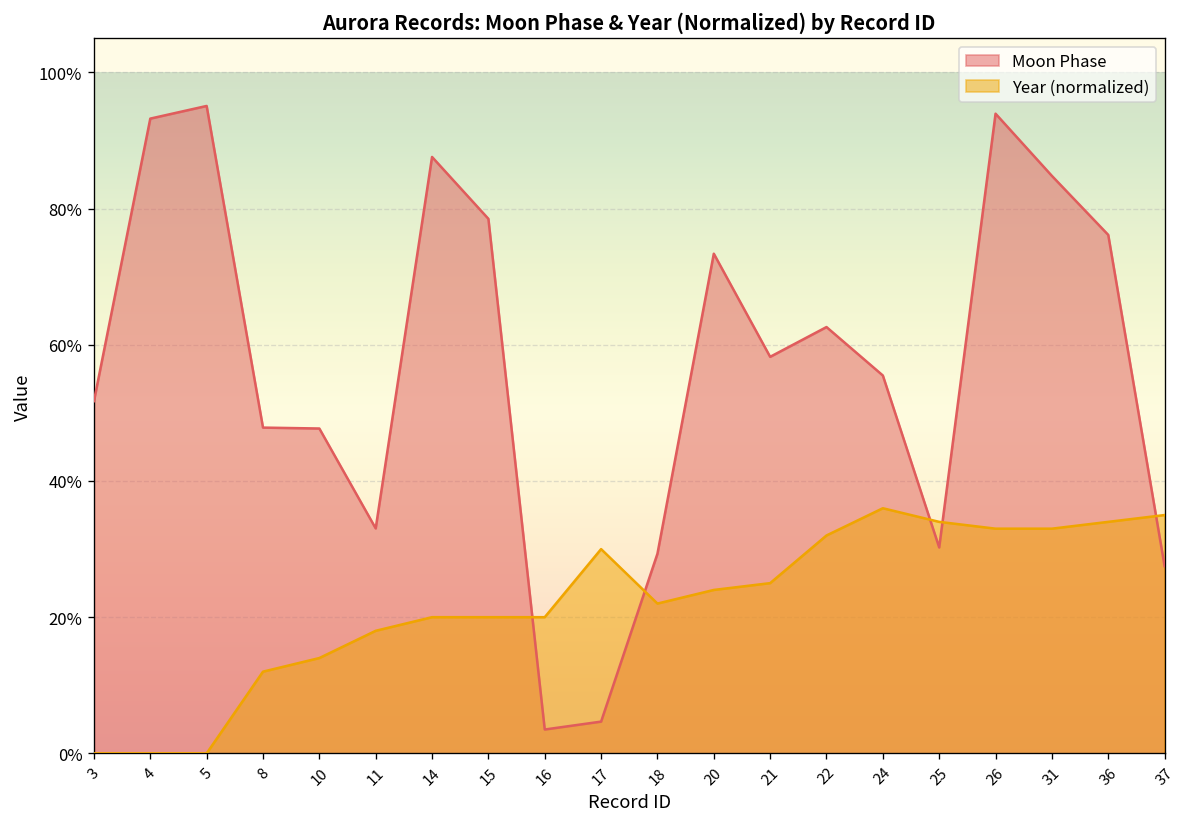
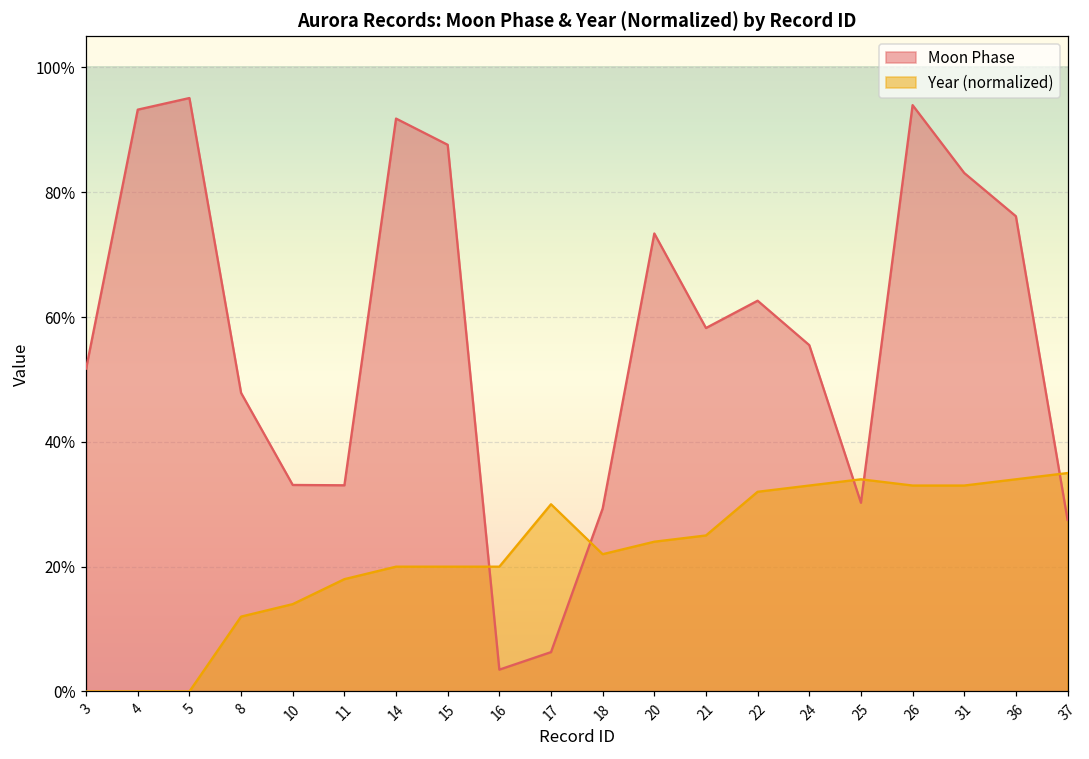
Moon Phase, 10: 48% -> 33%
Moon Phase, 14: 88% -> 92%
Moon Phase, 15: 79% -> 88%
Moon Phase, 17: 5% -> 6%
Year (normalized), 24: 36% -> 33%
Moon Phase, 31: 85% -> 83%
